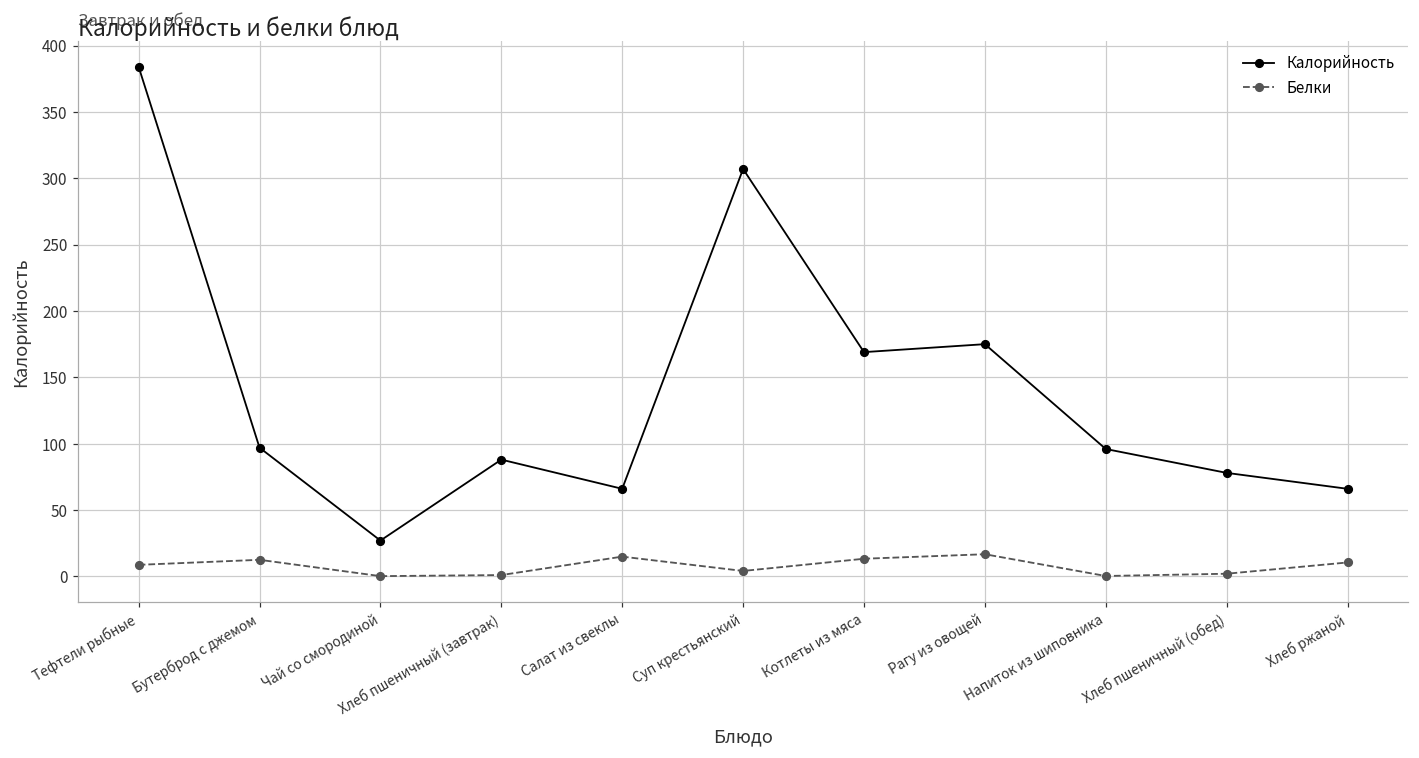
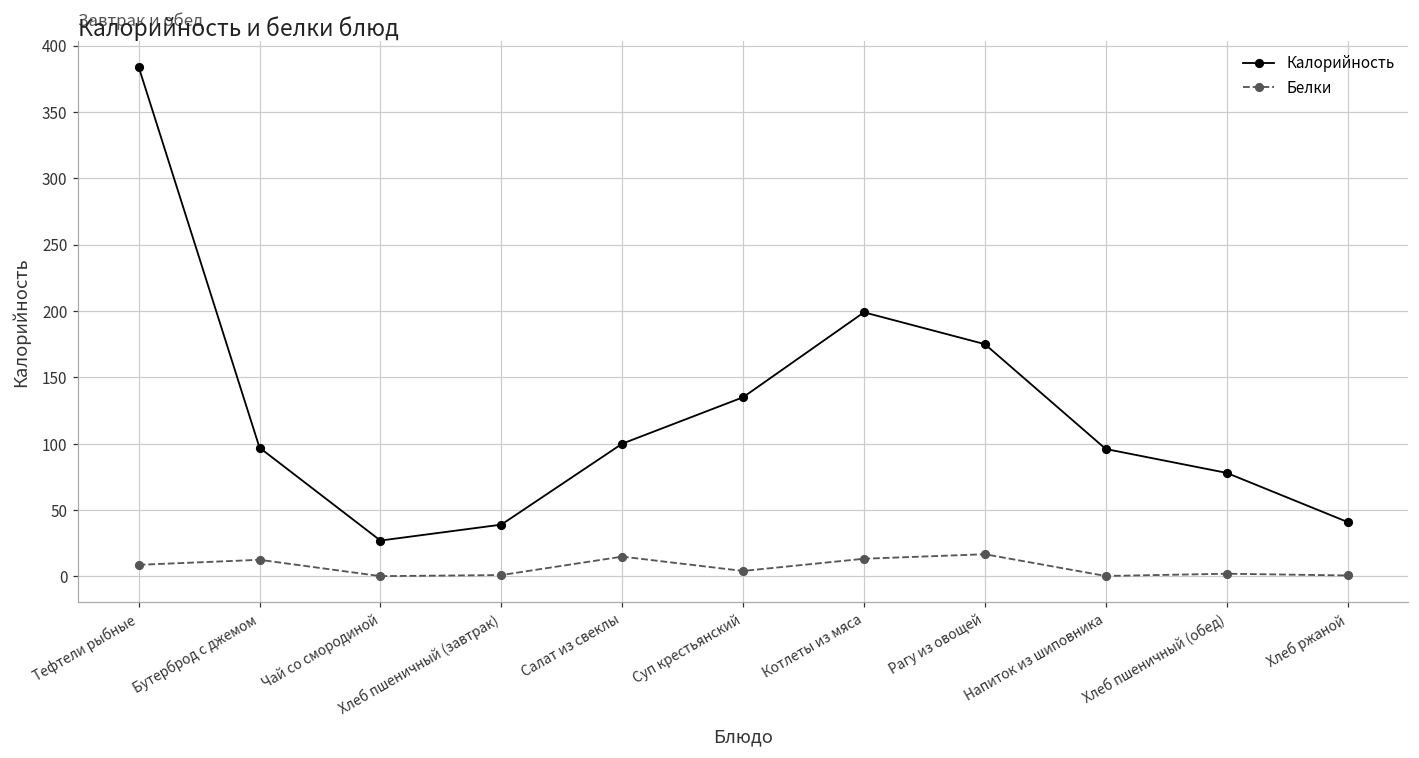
Калорийность, Хлеб пшеничный (завтрак): 88 -> 39
Калорийность, Салат из свеклы: 66 -> 100
Калорийность, Суп крестьянский: 307 -> 135
Калорийность, Котлеты из мяса: 169 -> 199
Калорийность, Хлеб ржаной: 66 -> 41
Белки, Хлеб ржаной: 11 -> 1
